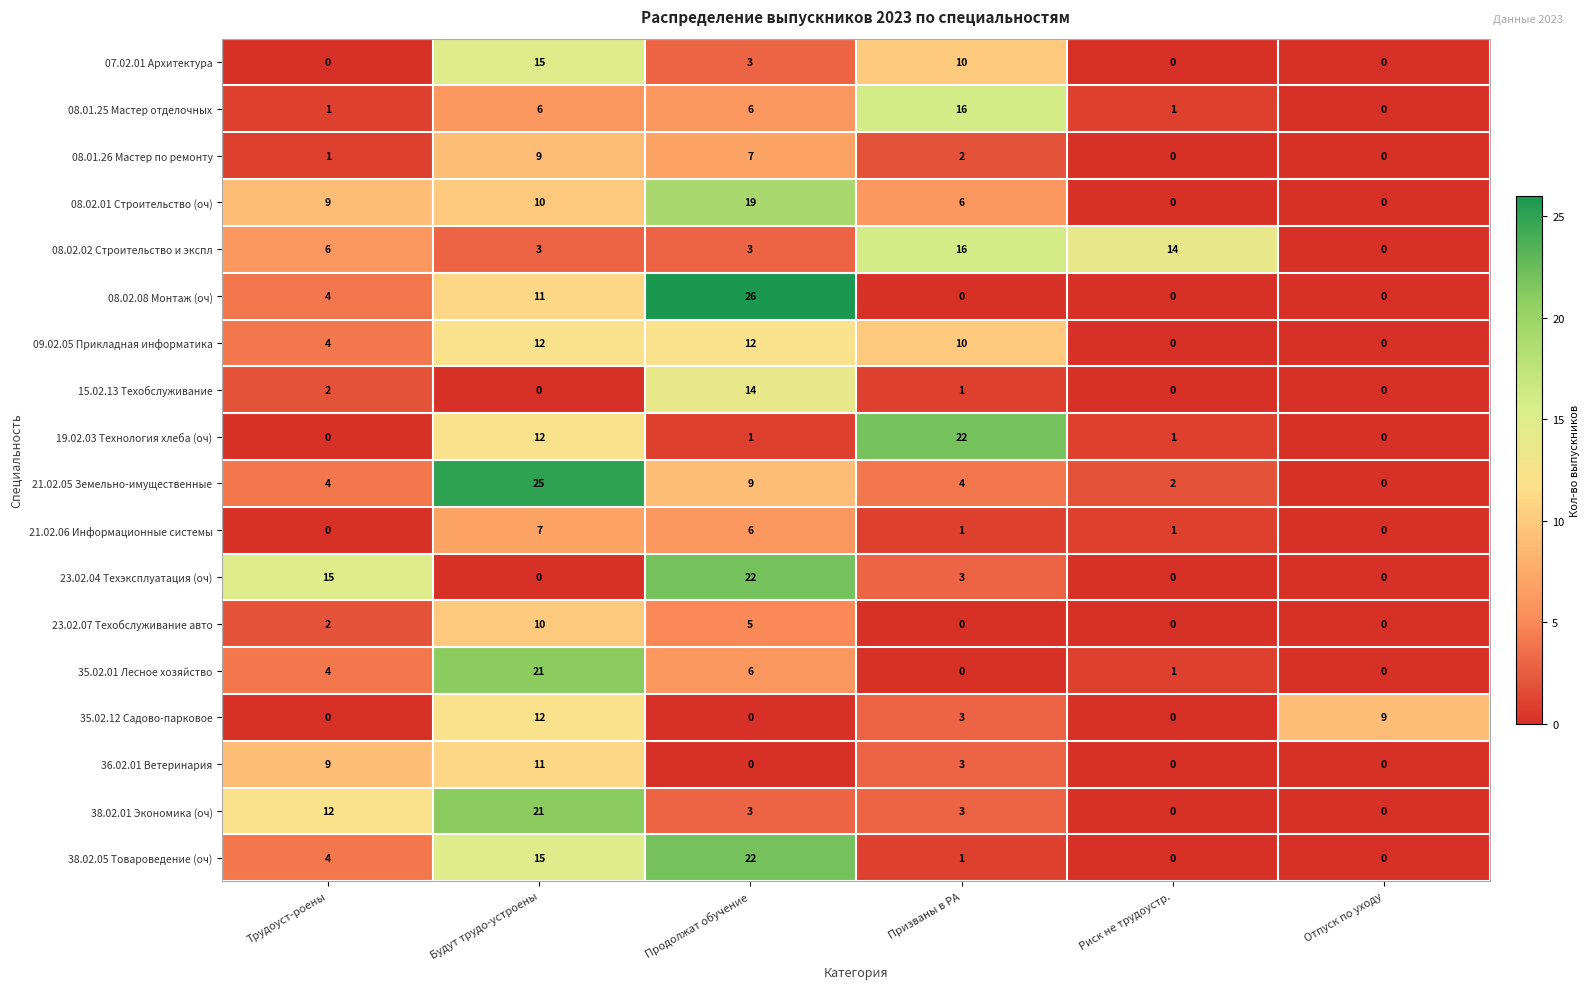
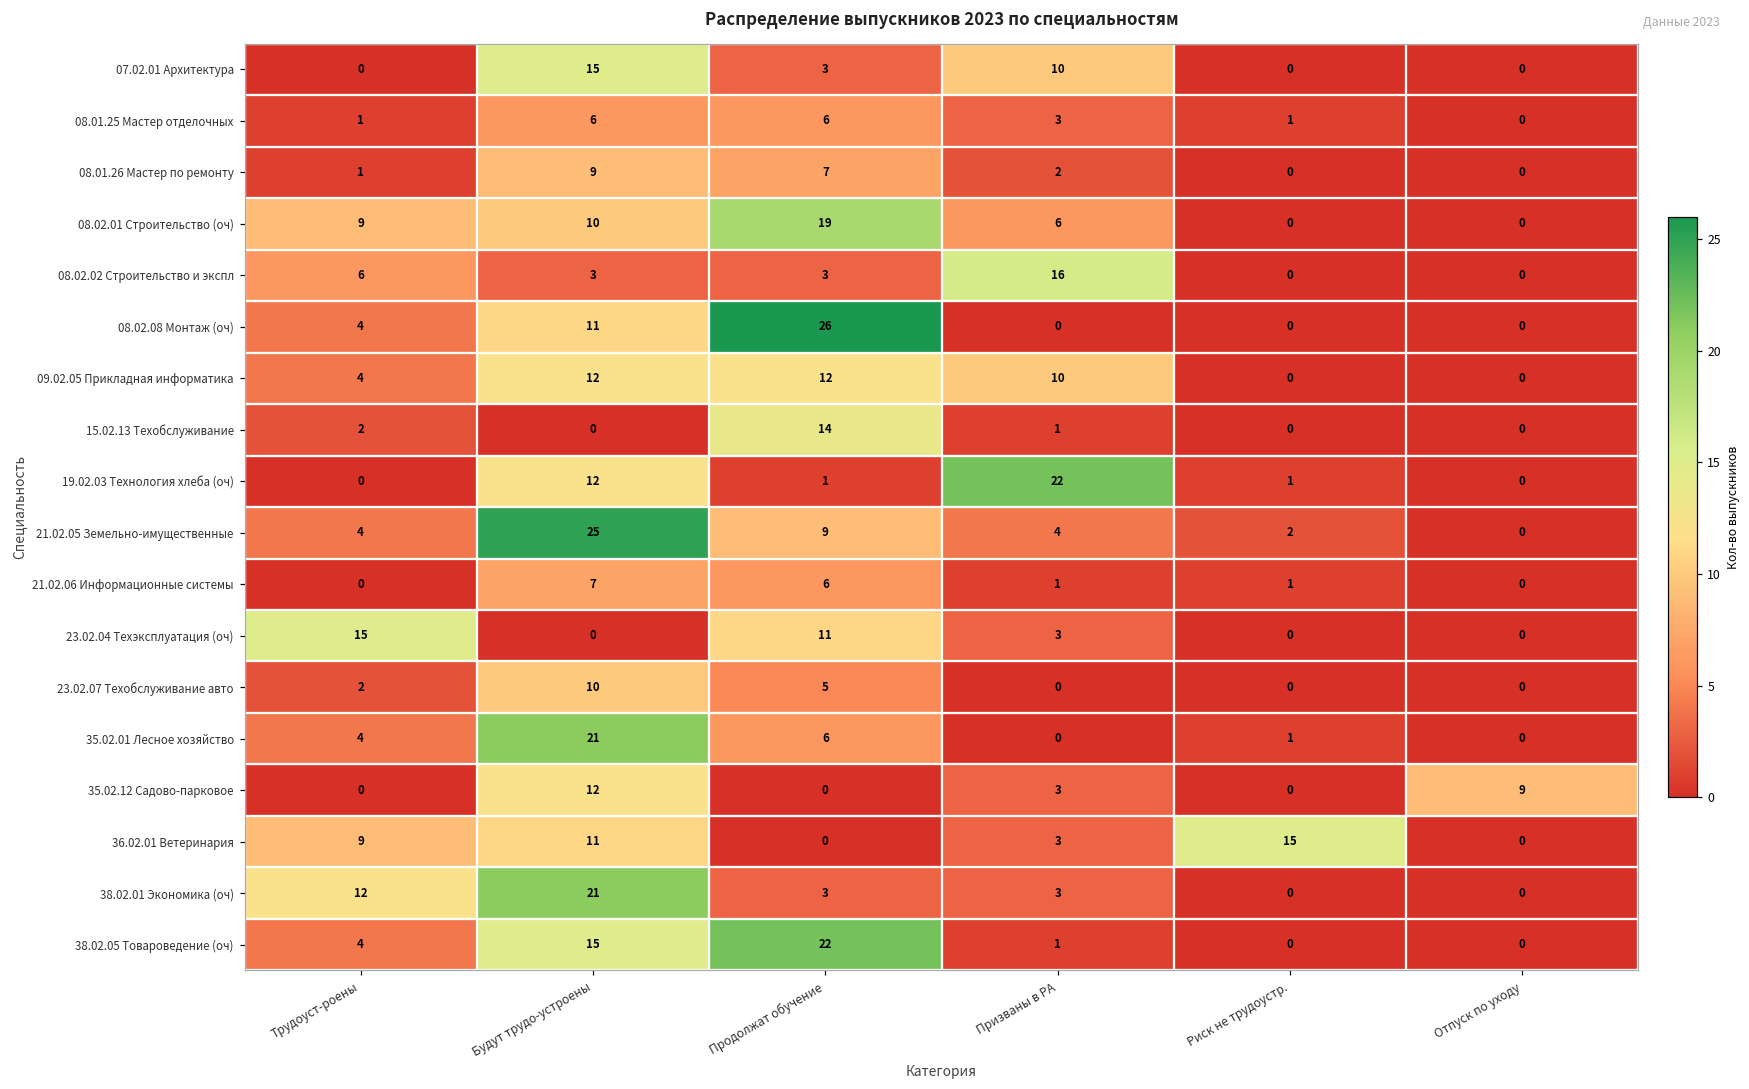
08.01.25 Мастер отделочных, Призваны в РА: 16 -> 3
08.02.02 Строительство и экспл, Риск не трудоустр.: 14 -> 0
23.02.04 Техэксплуатация (оч), Продолжат обучение: 22 -> 11
36.02.01 Ветеринария, Риск не трудоустр.: 0 -> 15
